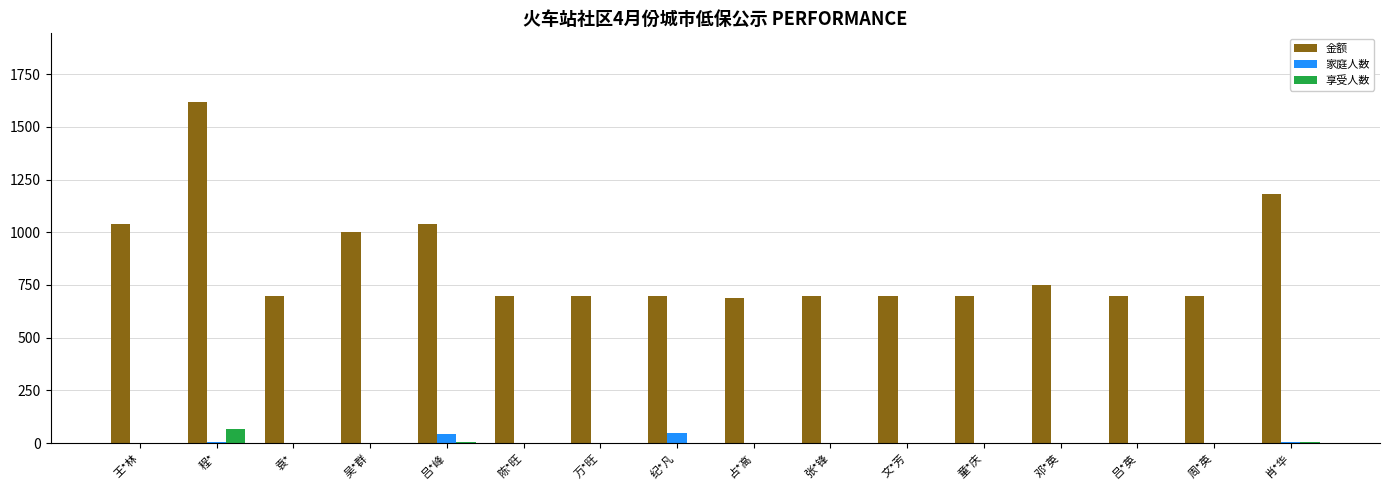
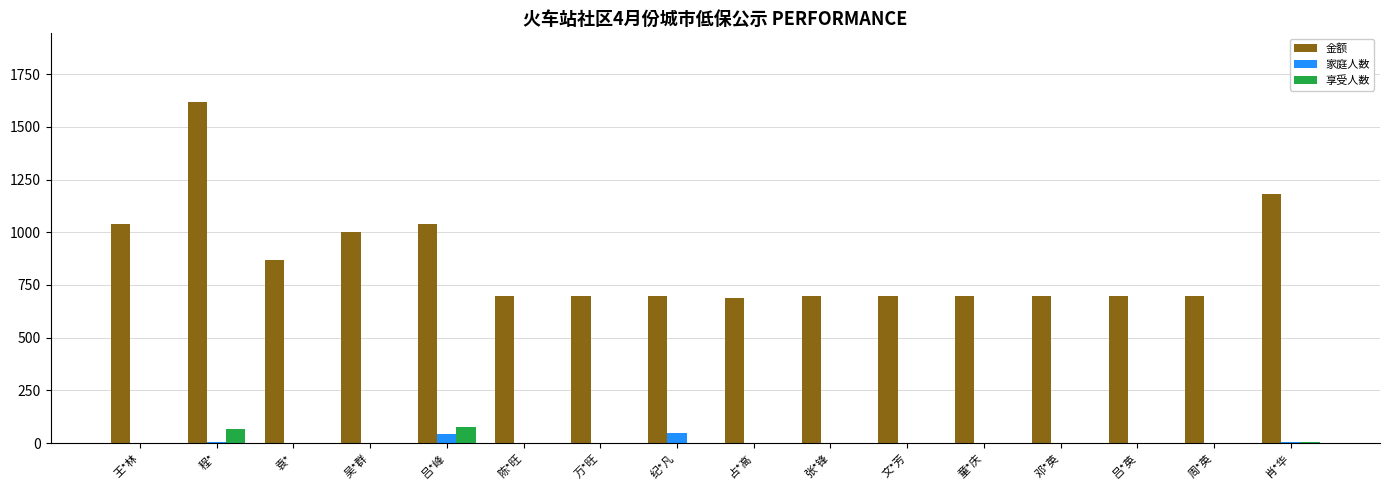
金额, 袁*: 700 -> 870
享受人数, 吕*峰: 0 -> 80
金额, 邓*英: 750 -> 700
